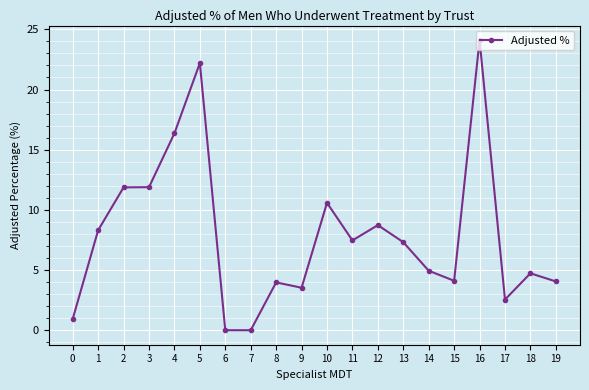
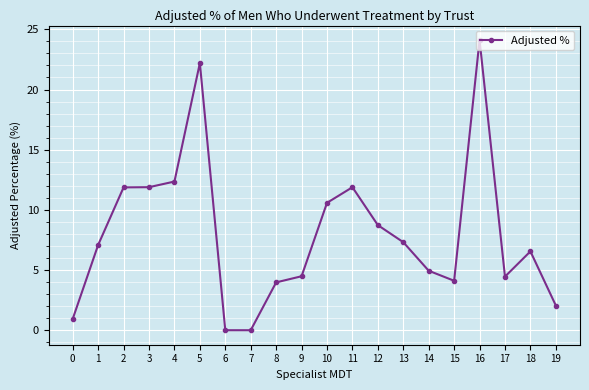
1: 8.3 -> 7.1
4: 16.4 -> 12.4
9: 3.5 -> 4.5
11: 7.5 -> 11.9
17: 2.5 -> 4.5
18: 4.7 -> 6.6
19: 4.1 -> 2.1
